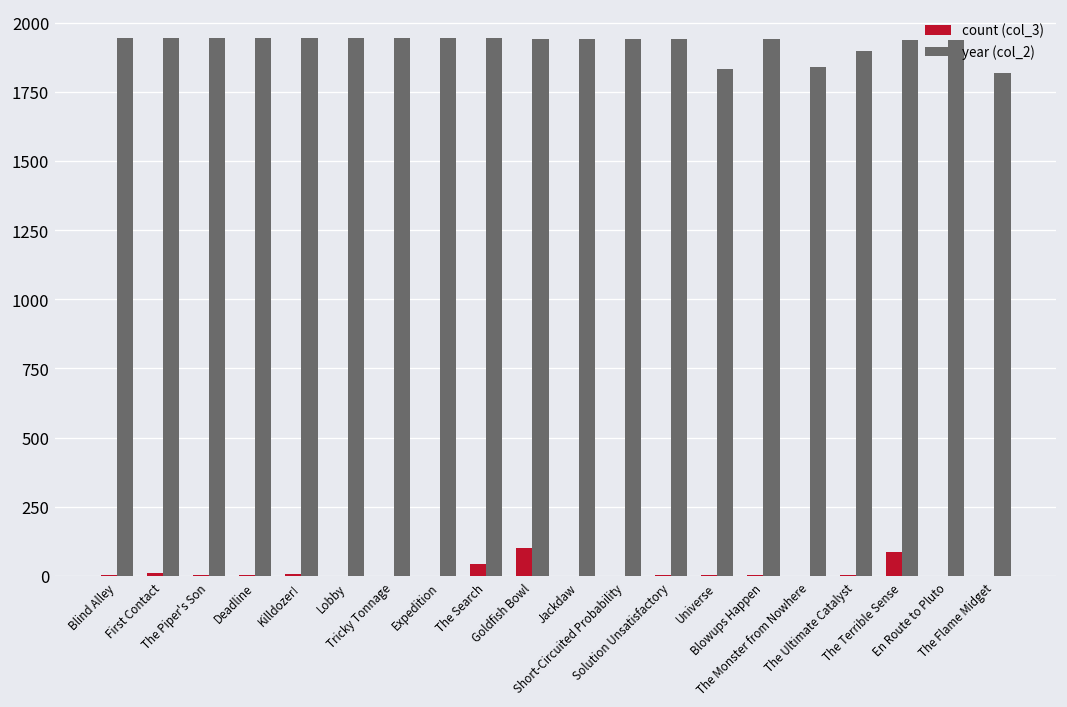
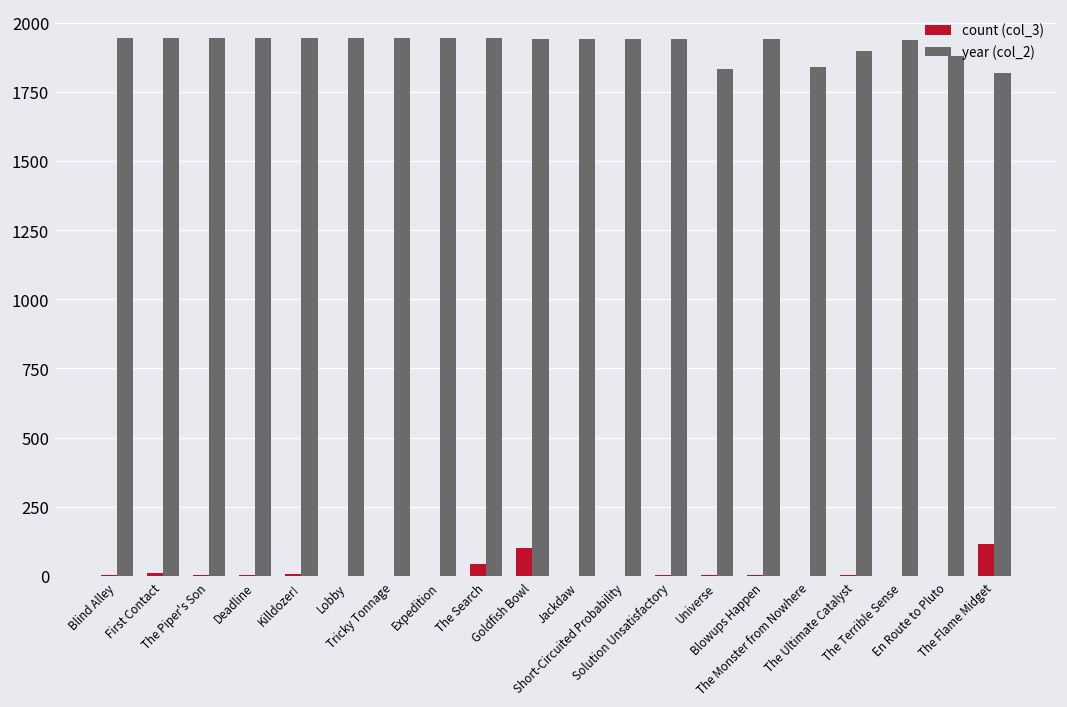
count (col_3), The Terrible Sense: 90 -> 0
year (col_2), En Route to Pluto: 1940 -> 1880
count (col_3), The Flame Midget: 0 -> 120
